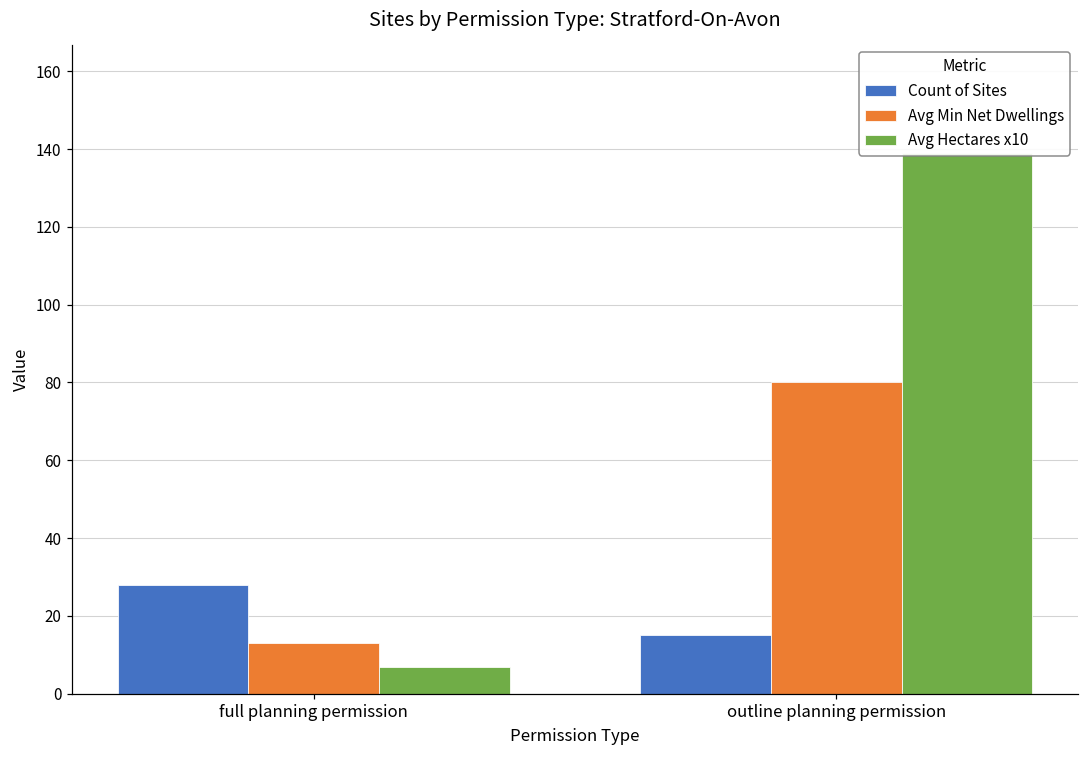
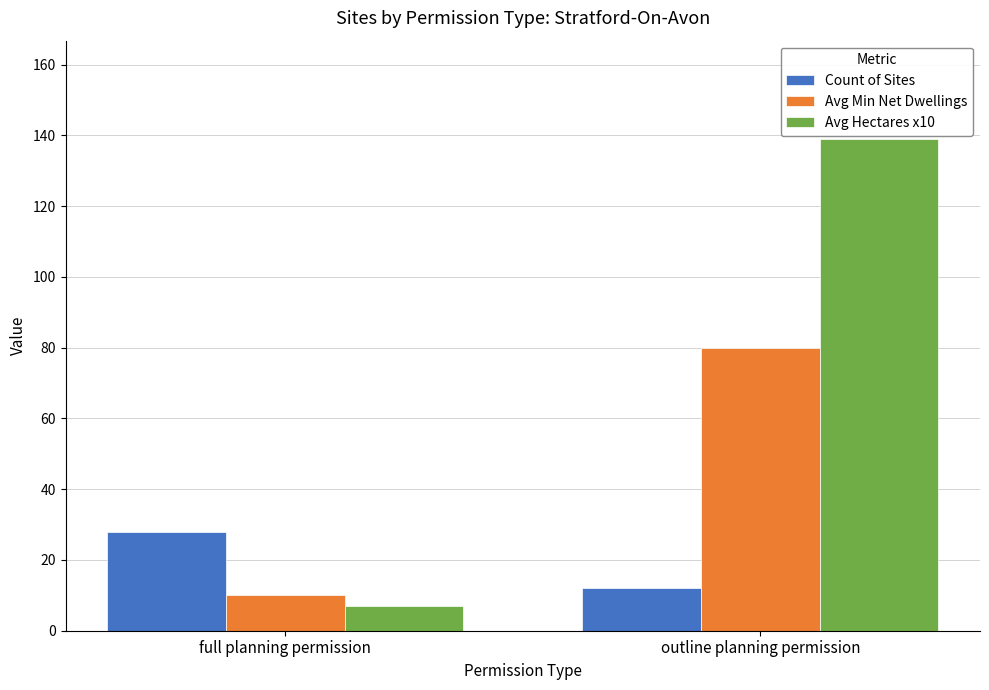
Avg Min Net Dwellings, full planning permission: 13 -> 10
Count of Sites, outline planning permission: 15 -> 12
